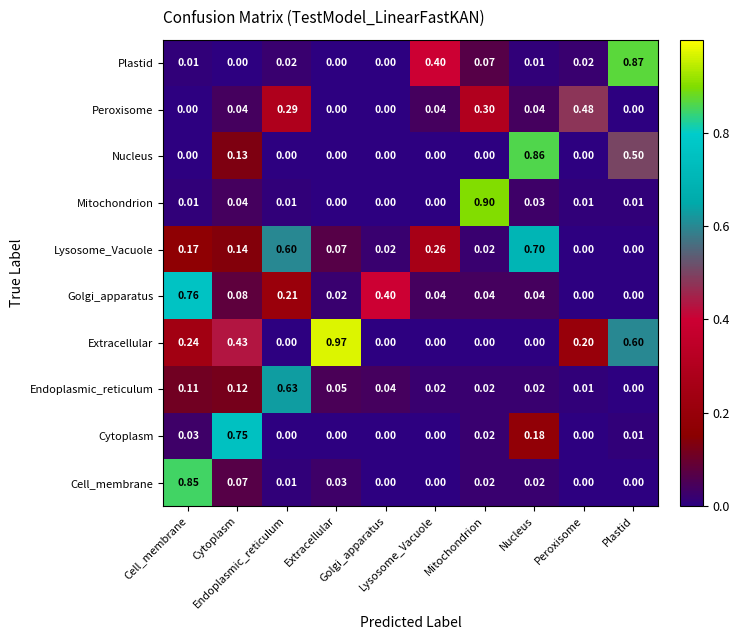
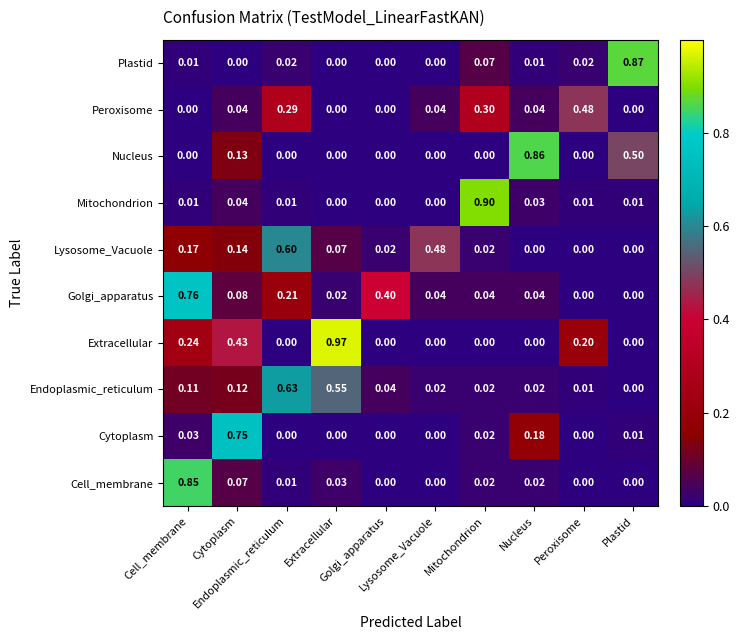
Plastid, Lysosome_Vacuole: 0.40 -> 0.00
Lysosome_Vacuole, Lysosome_Vacuole: 0.26 -> 0.48
Lysosome_Vacuole, Nucleus: 0.70 -> 0.00
Extracellular, Plastid: 0.60 -> 0.00
Endoplasmic_reticulum, Extracellular: 0.05 -> 0.55
